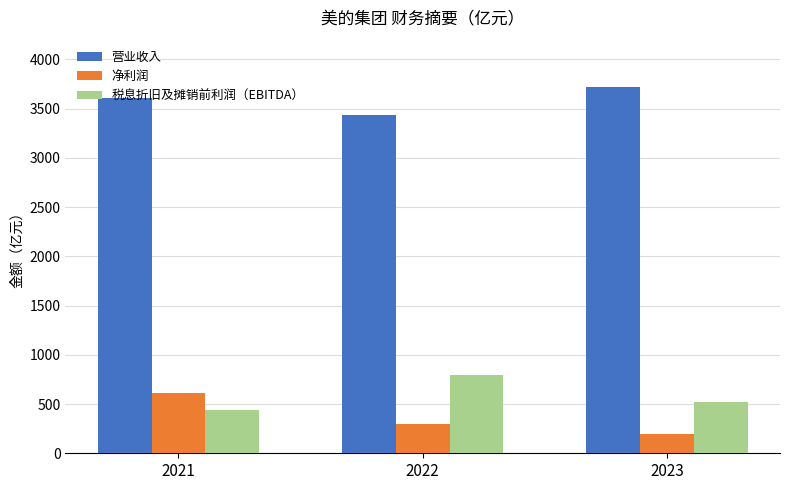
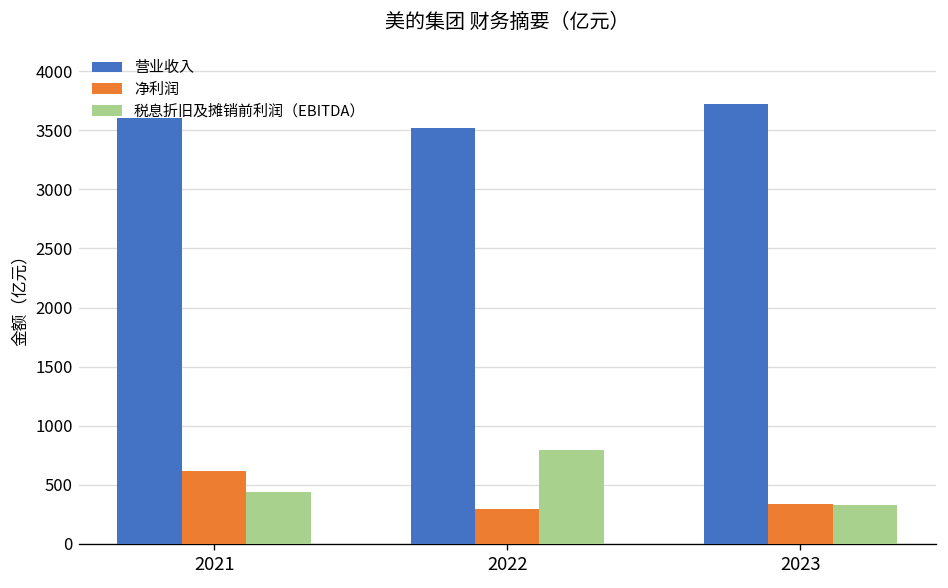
营业收入, 2022: 3400 -> 3500
净利润, 2023: 200 -> 300
税息折旧及摊销前利润（EBITDA）, 2023: 500 -> 300
